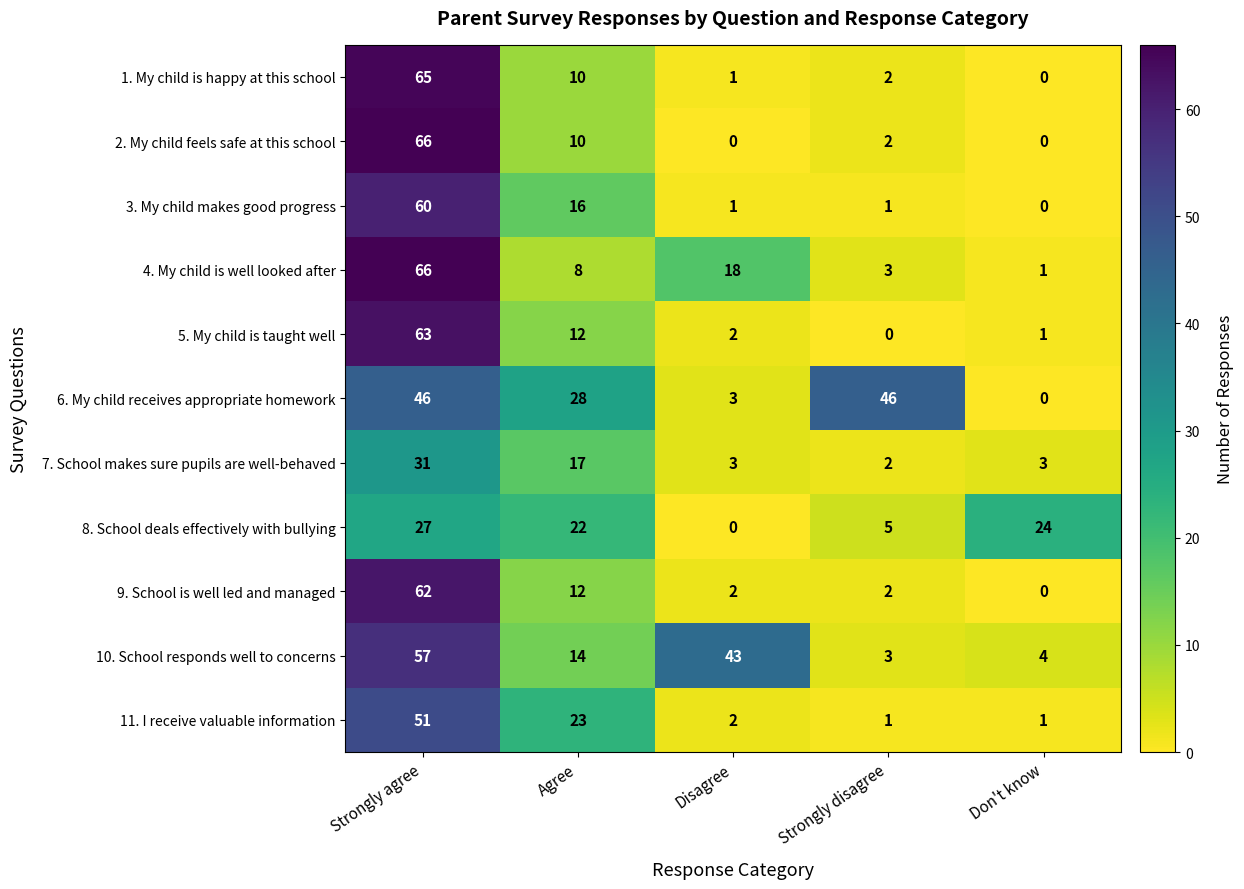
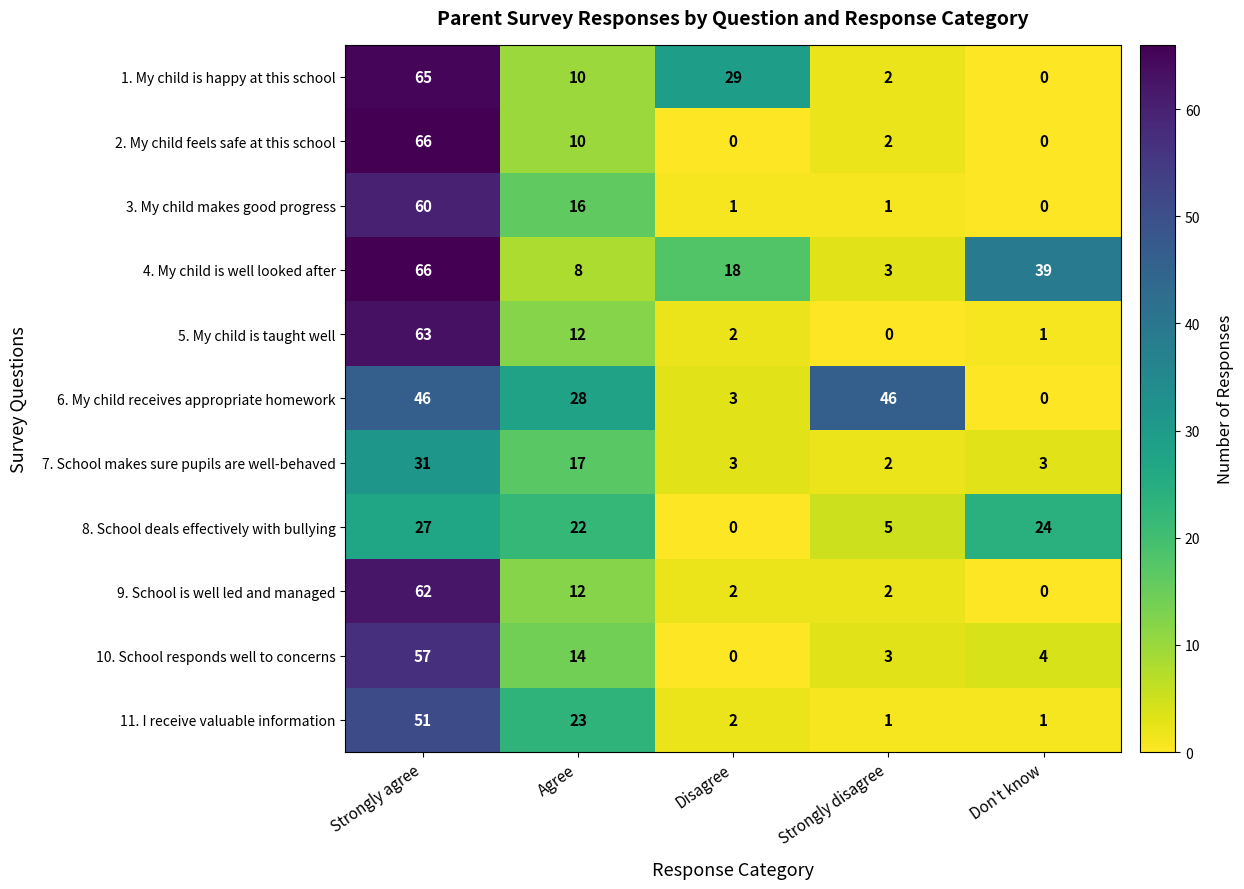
1. My child is happy at this school, Disagree: 1 -> 29
4. My child is well looked after, Don't know: 1 -> 39
10. School responds well to concerns, Disagree: 43 -> 0
